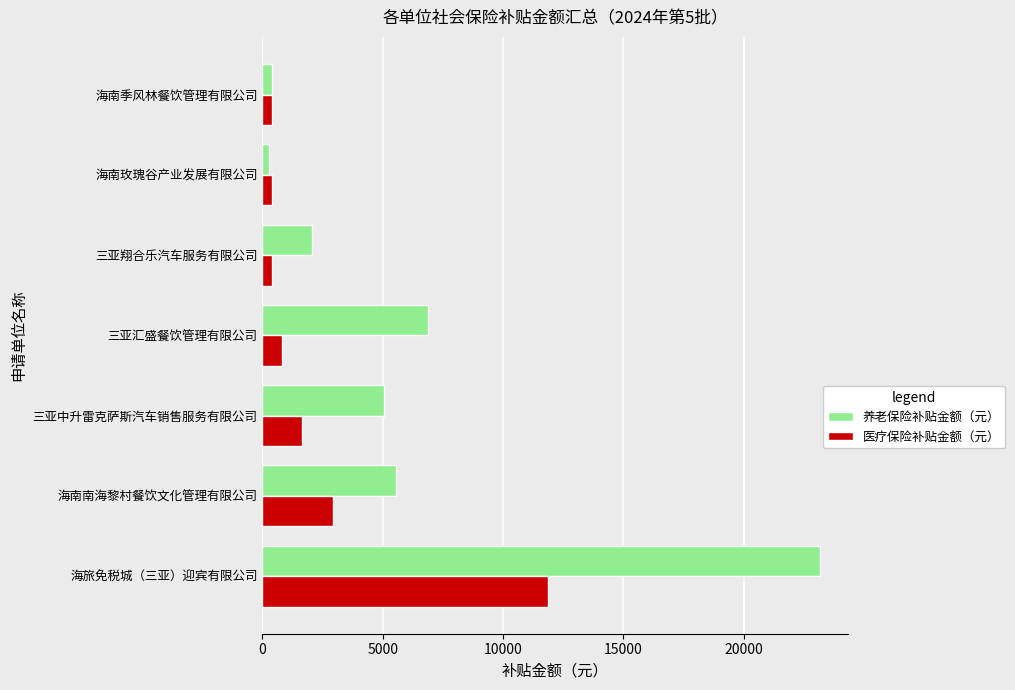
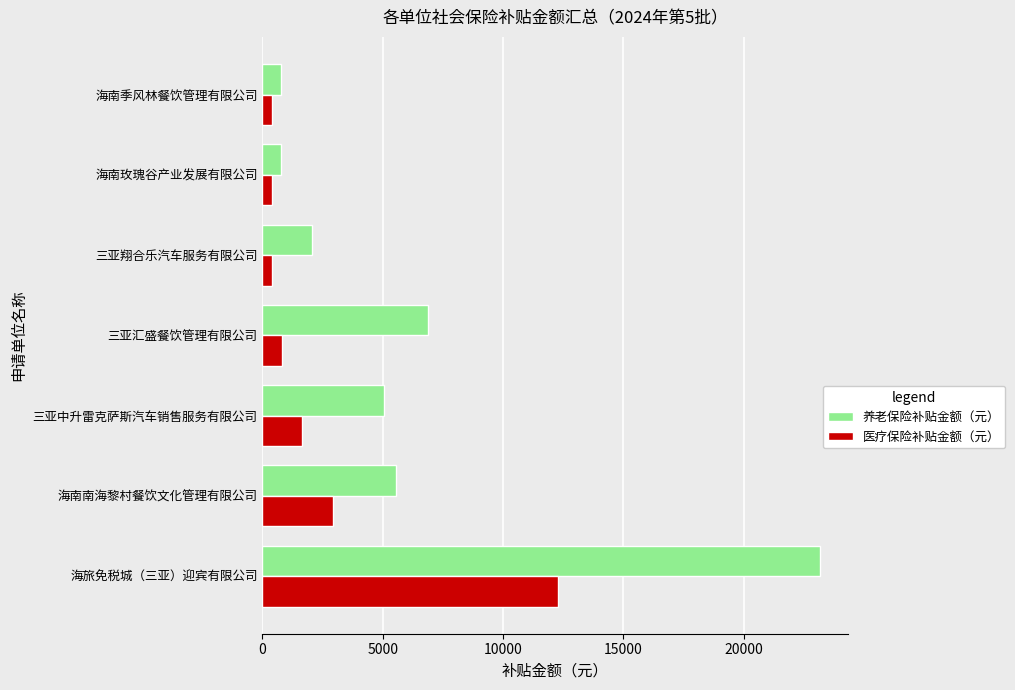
养老保险补贴金额（元）, 海南季风林餐饮管理有限公司: 400 -> 800
养老保险补贴金额（元）, 海南玫瑰谷产业发展有限公司: 300 -> 800
医疗保险补贴金额（元）, 海旅免税城（三亚）迎宾有限公司: 11900 -> 12300
